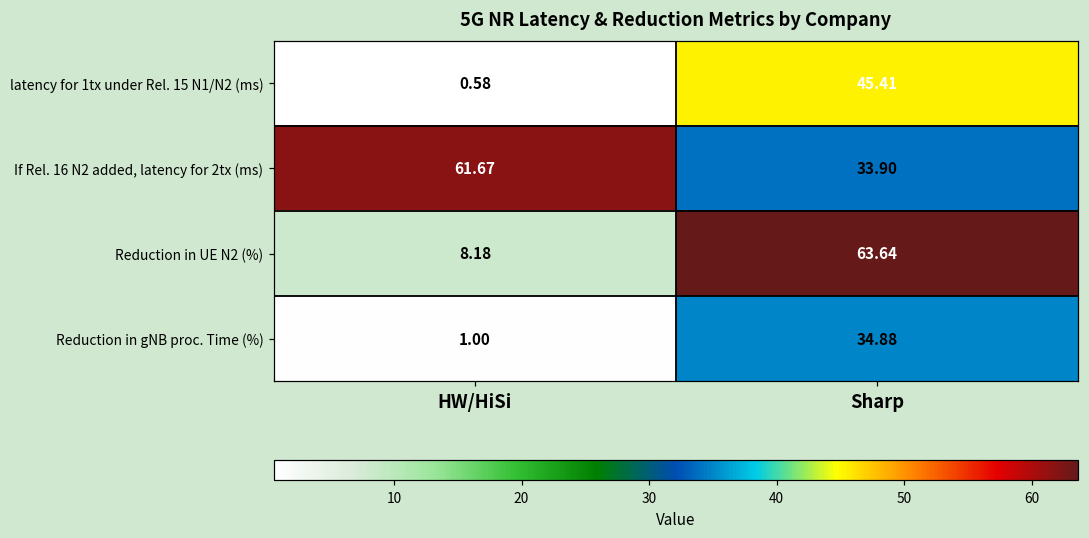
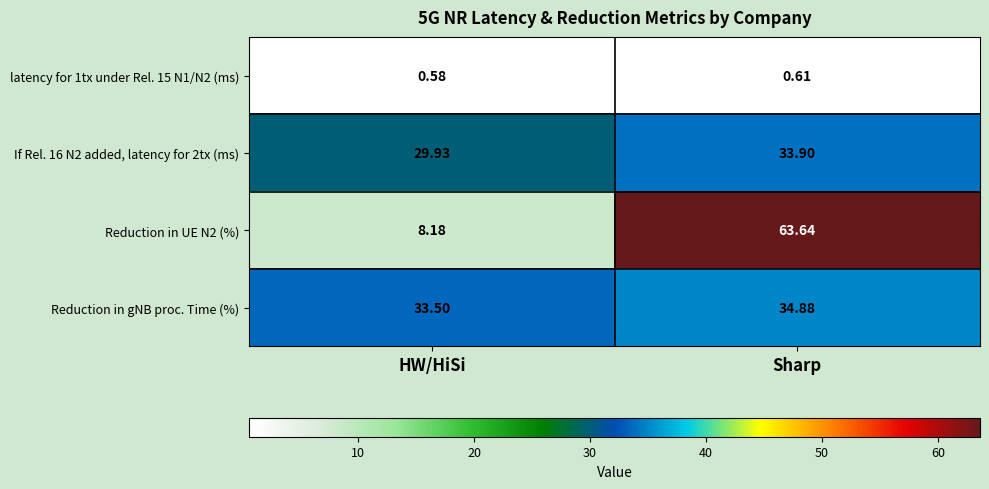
latency for 1tx under Rel. 15 N1/N2 (ms), Sharp: 45.41 -> 0.61
If Rel. 16 N2 added, latency for 2tx (ms), HW/HiSi: 61.67 -> 29.93
Reduction in gNB proc. Time (%), HW/HiSi: 1.00 -> 33.50
